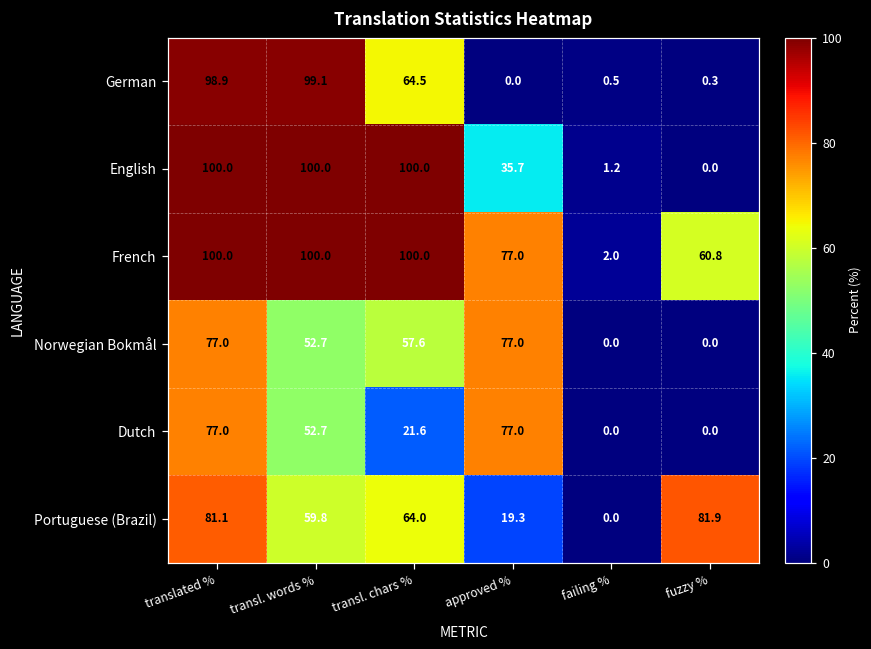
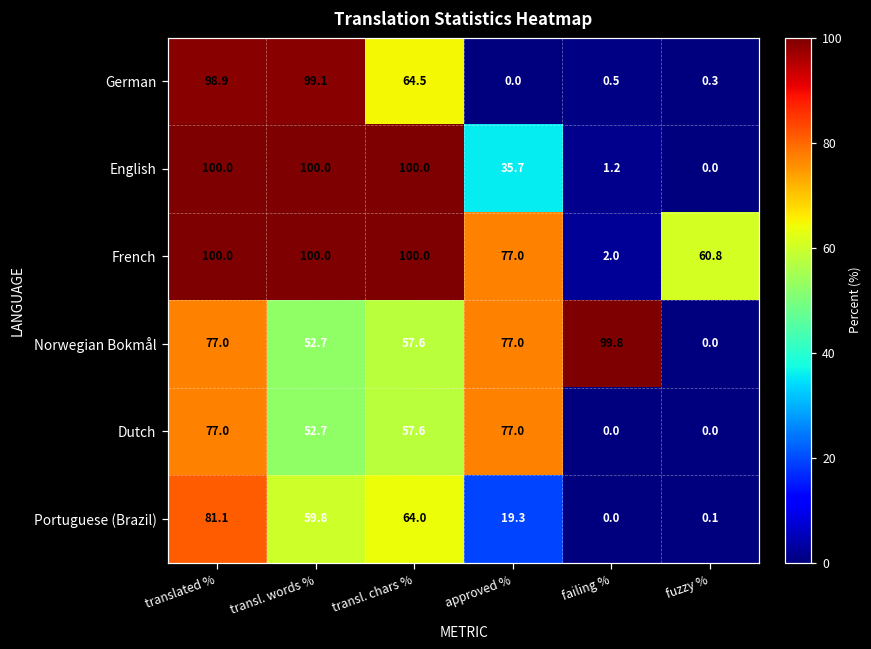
Norwegian Bokmål, failing %: 0.0 -> 99.8
Dutch, transl. chars %: 21.6 -> 57.6
Portuguese (Brazil), fuzzy %: 81.9 -> 0.1
